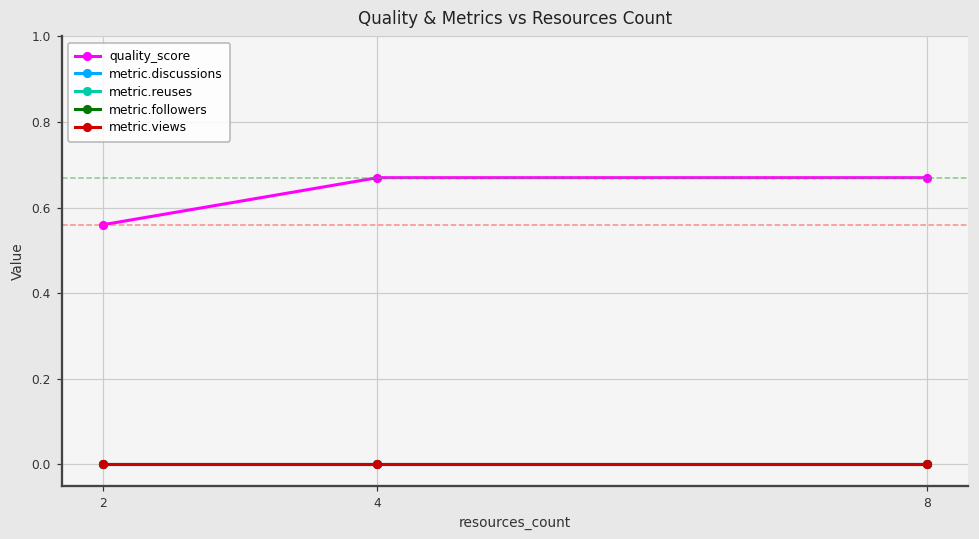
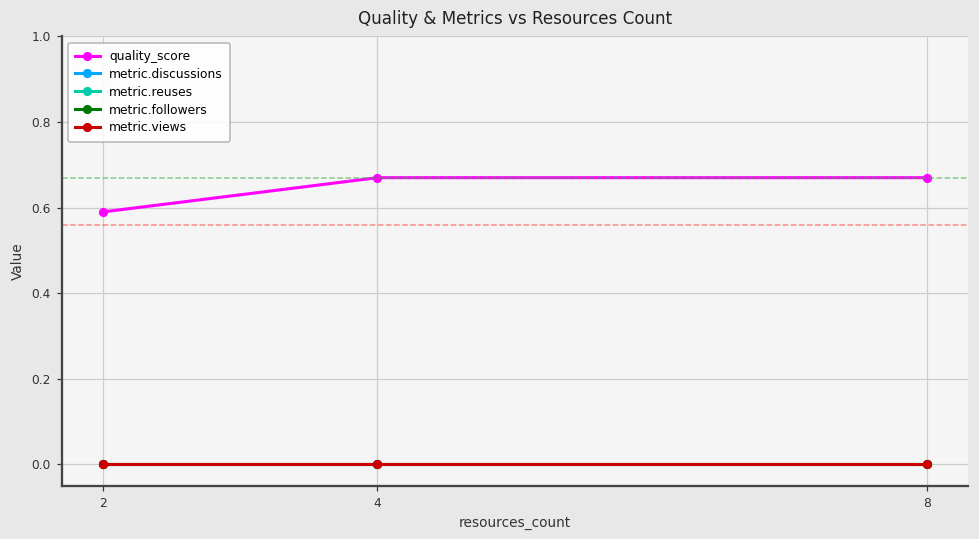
quality_score, 2: 0.56 -> 0.59
